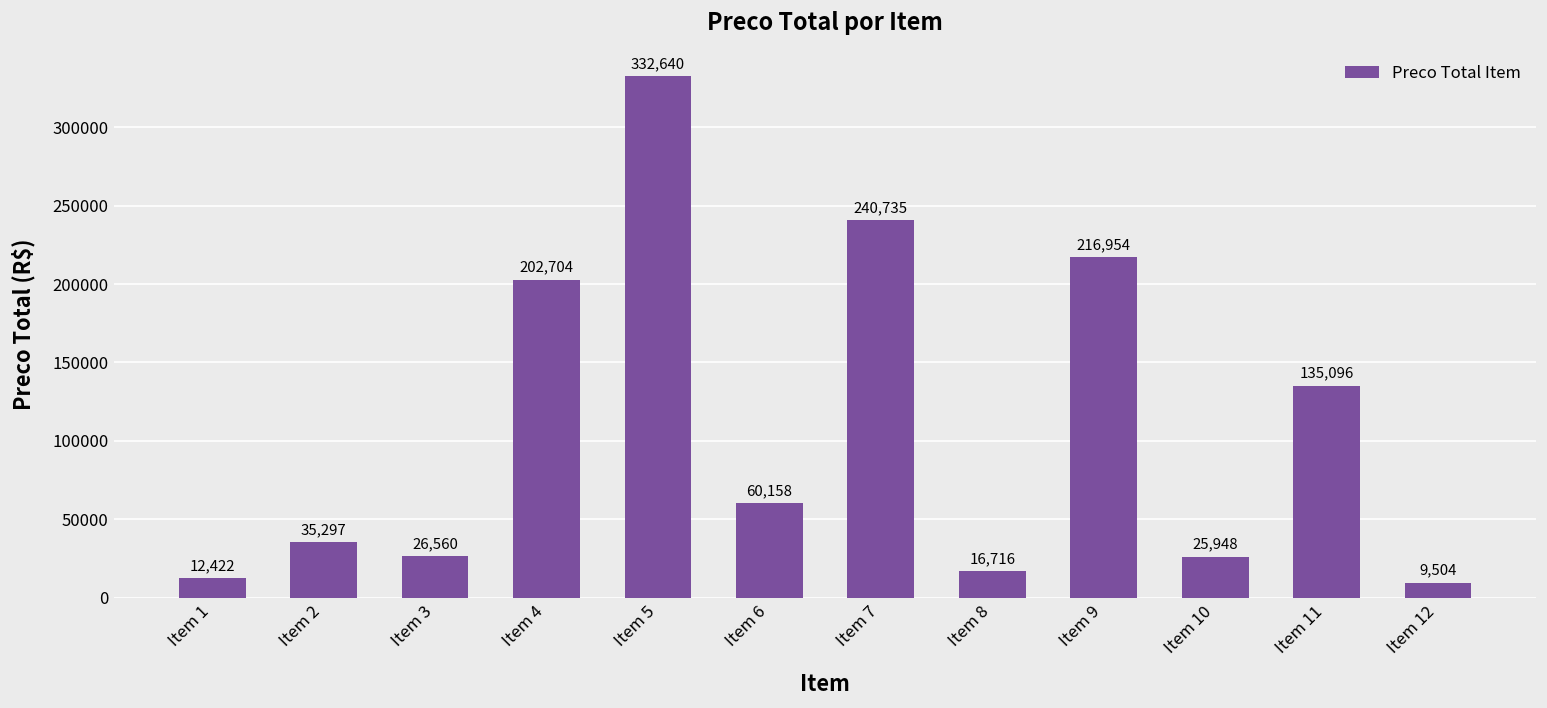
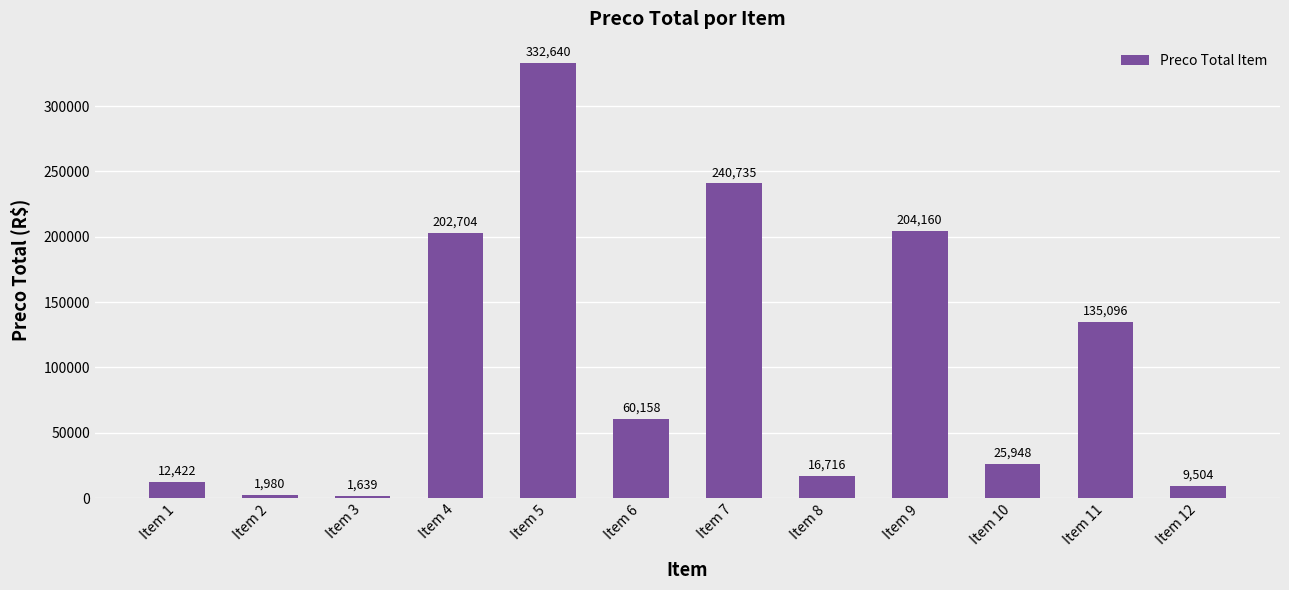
Item 2: 35,297 -> 1,980
Item 3: 26,560 -> 1,639
Item 9: 216,954 -> 204,160
